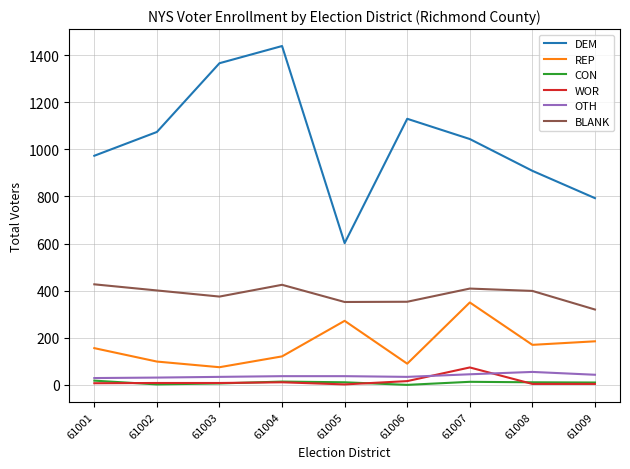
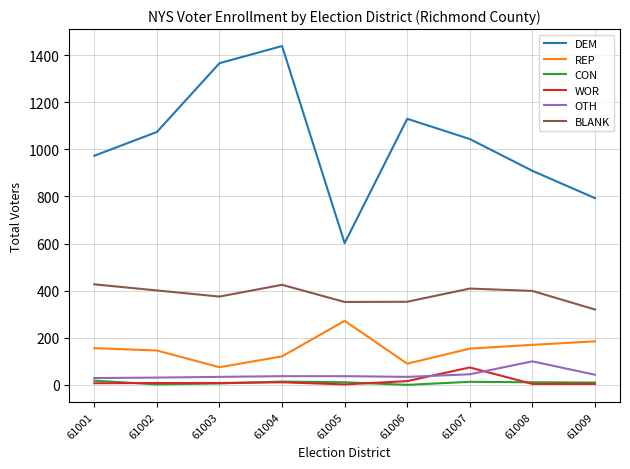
REP, 61002: 100 -> 150
REP, 61007: 350 -> 150
OTH, 61008: 60 -> 100
